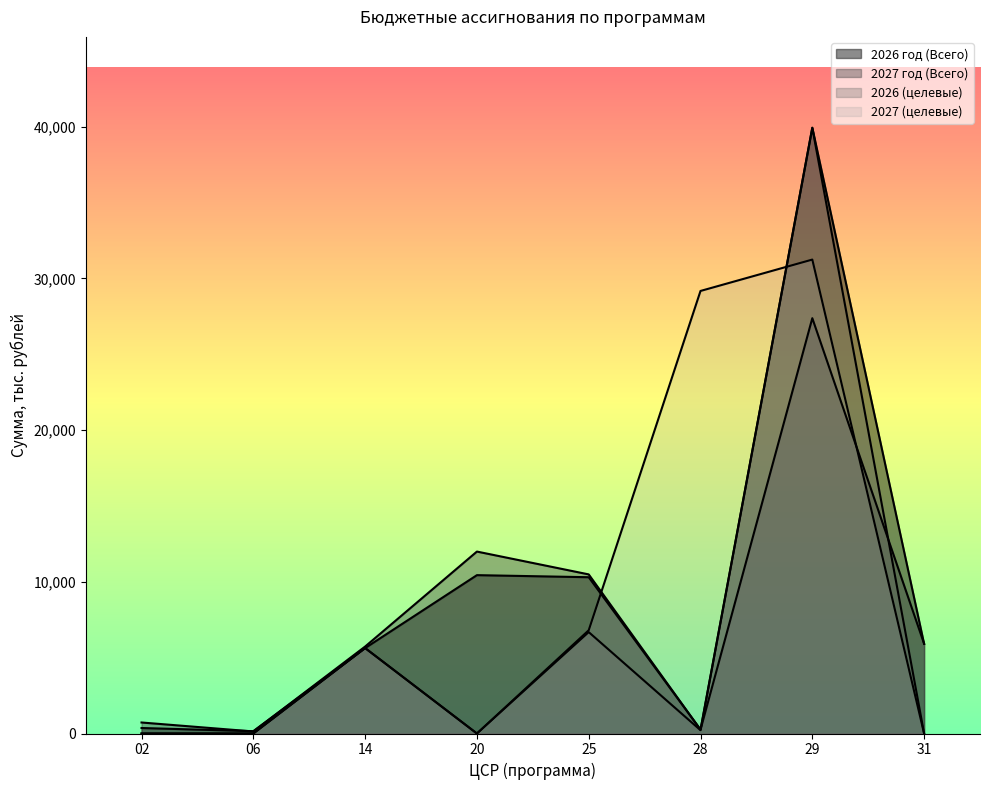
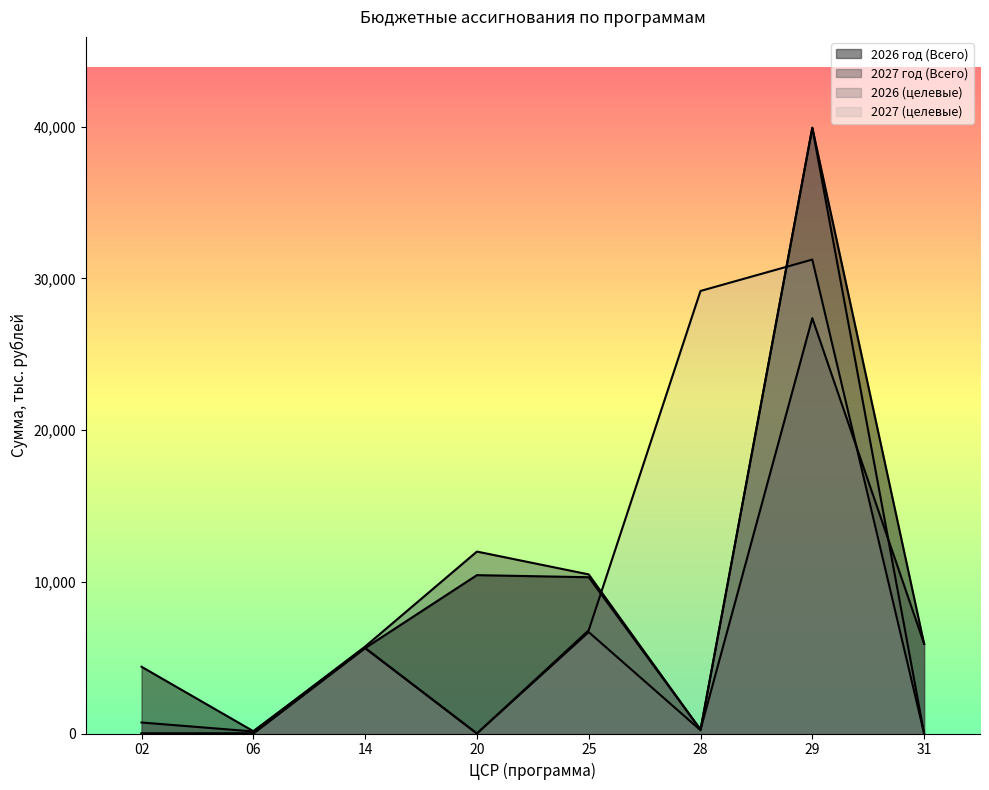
2026 год (Всего), 02: 400 -> 4,400
